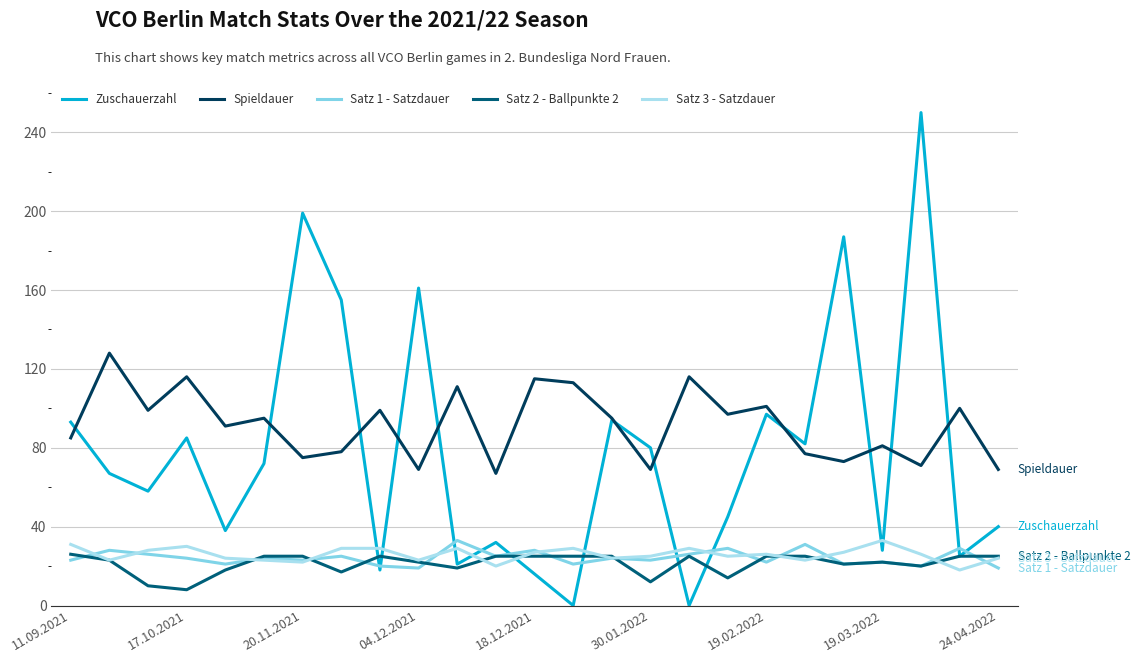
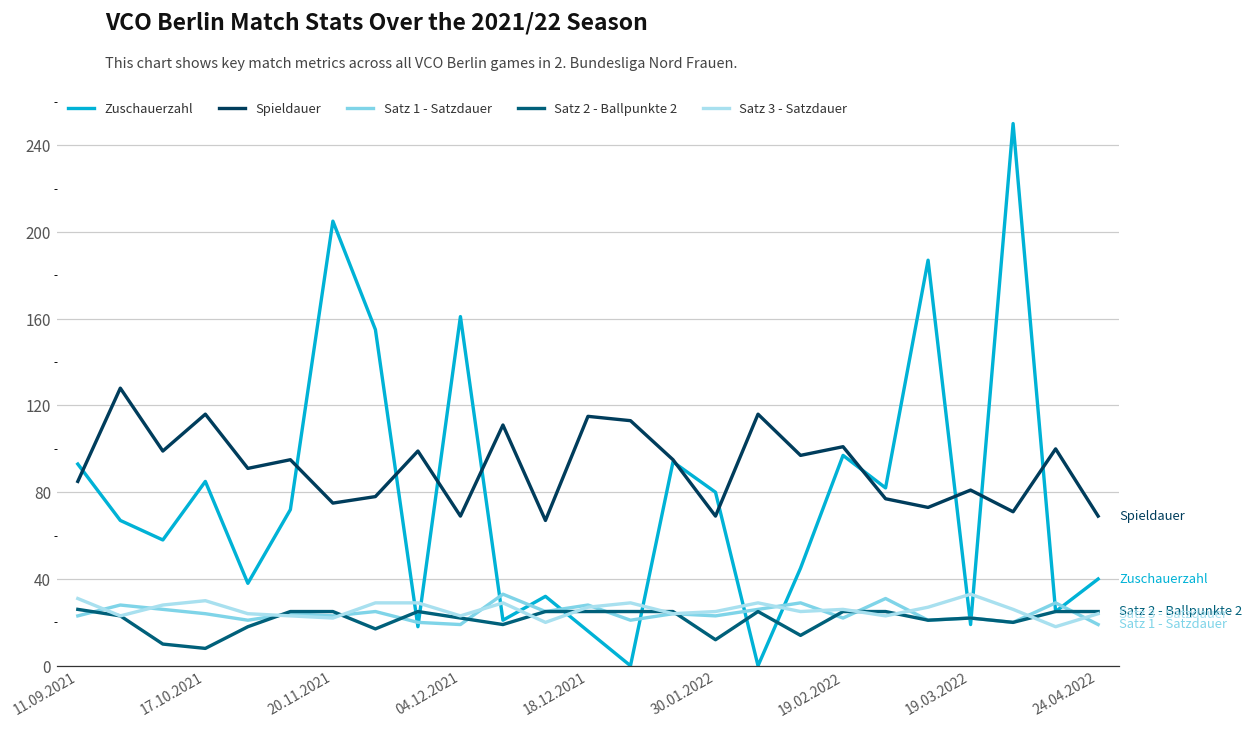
Zuschauerzahl, 20.11.2021: 199 -> 205
Zuschauerzahl, 19.03.2022: 28 -> 19
